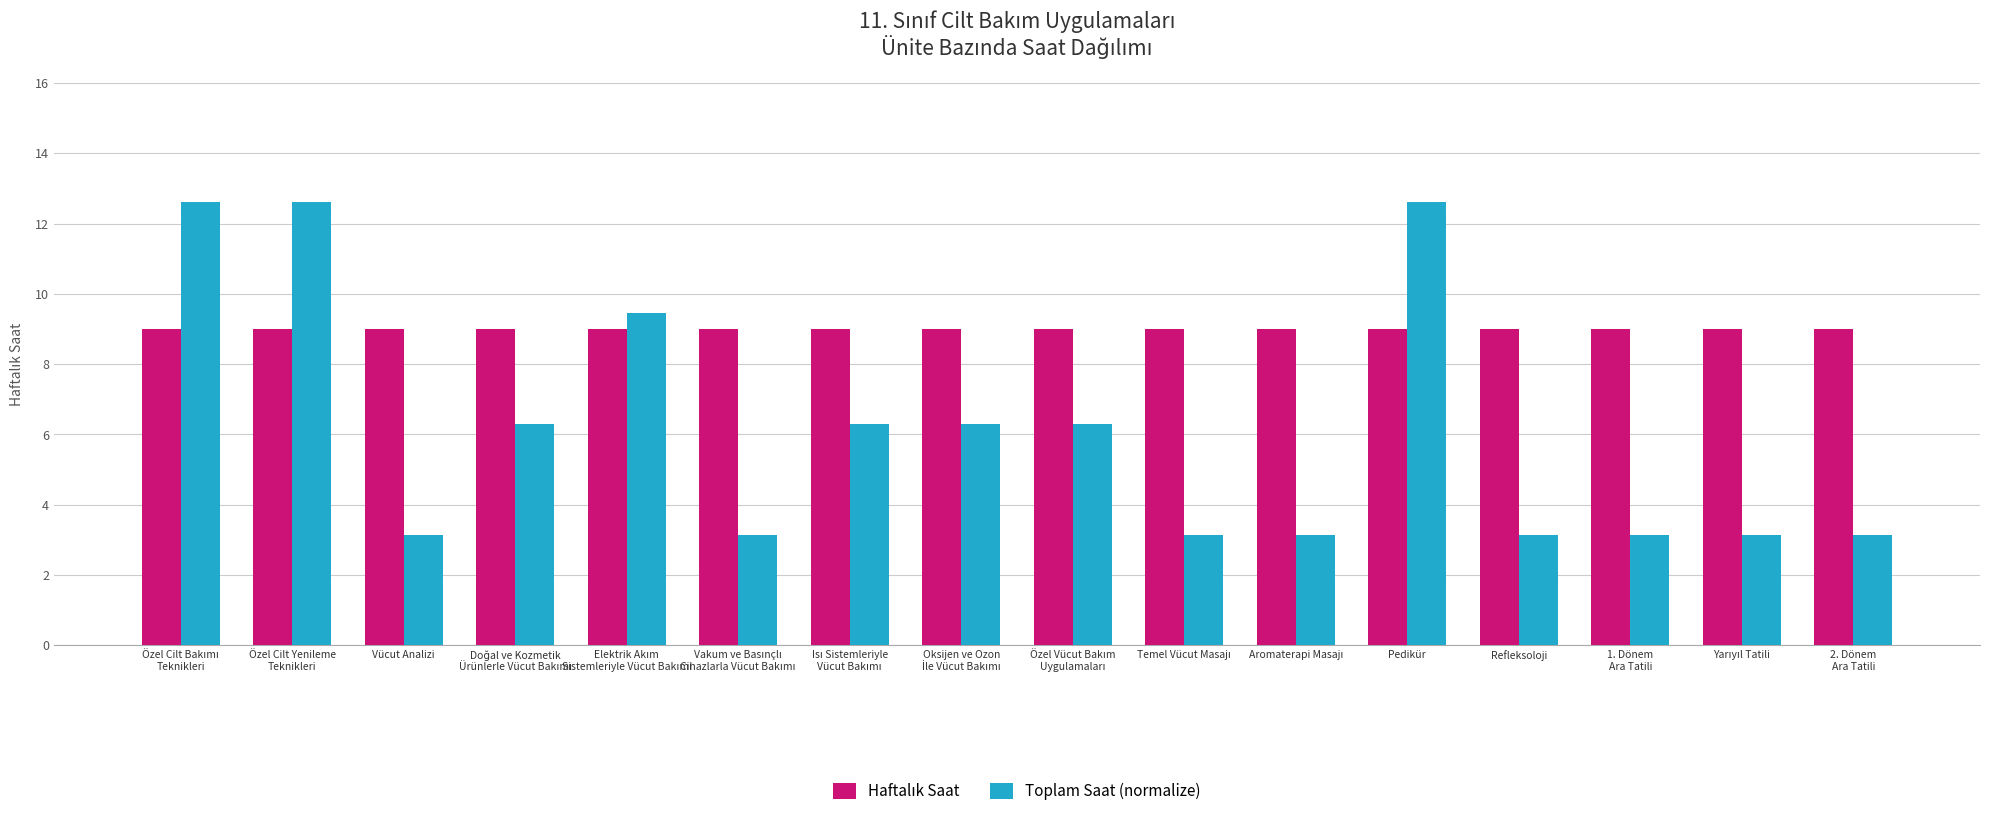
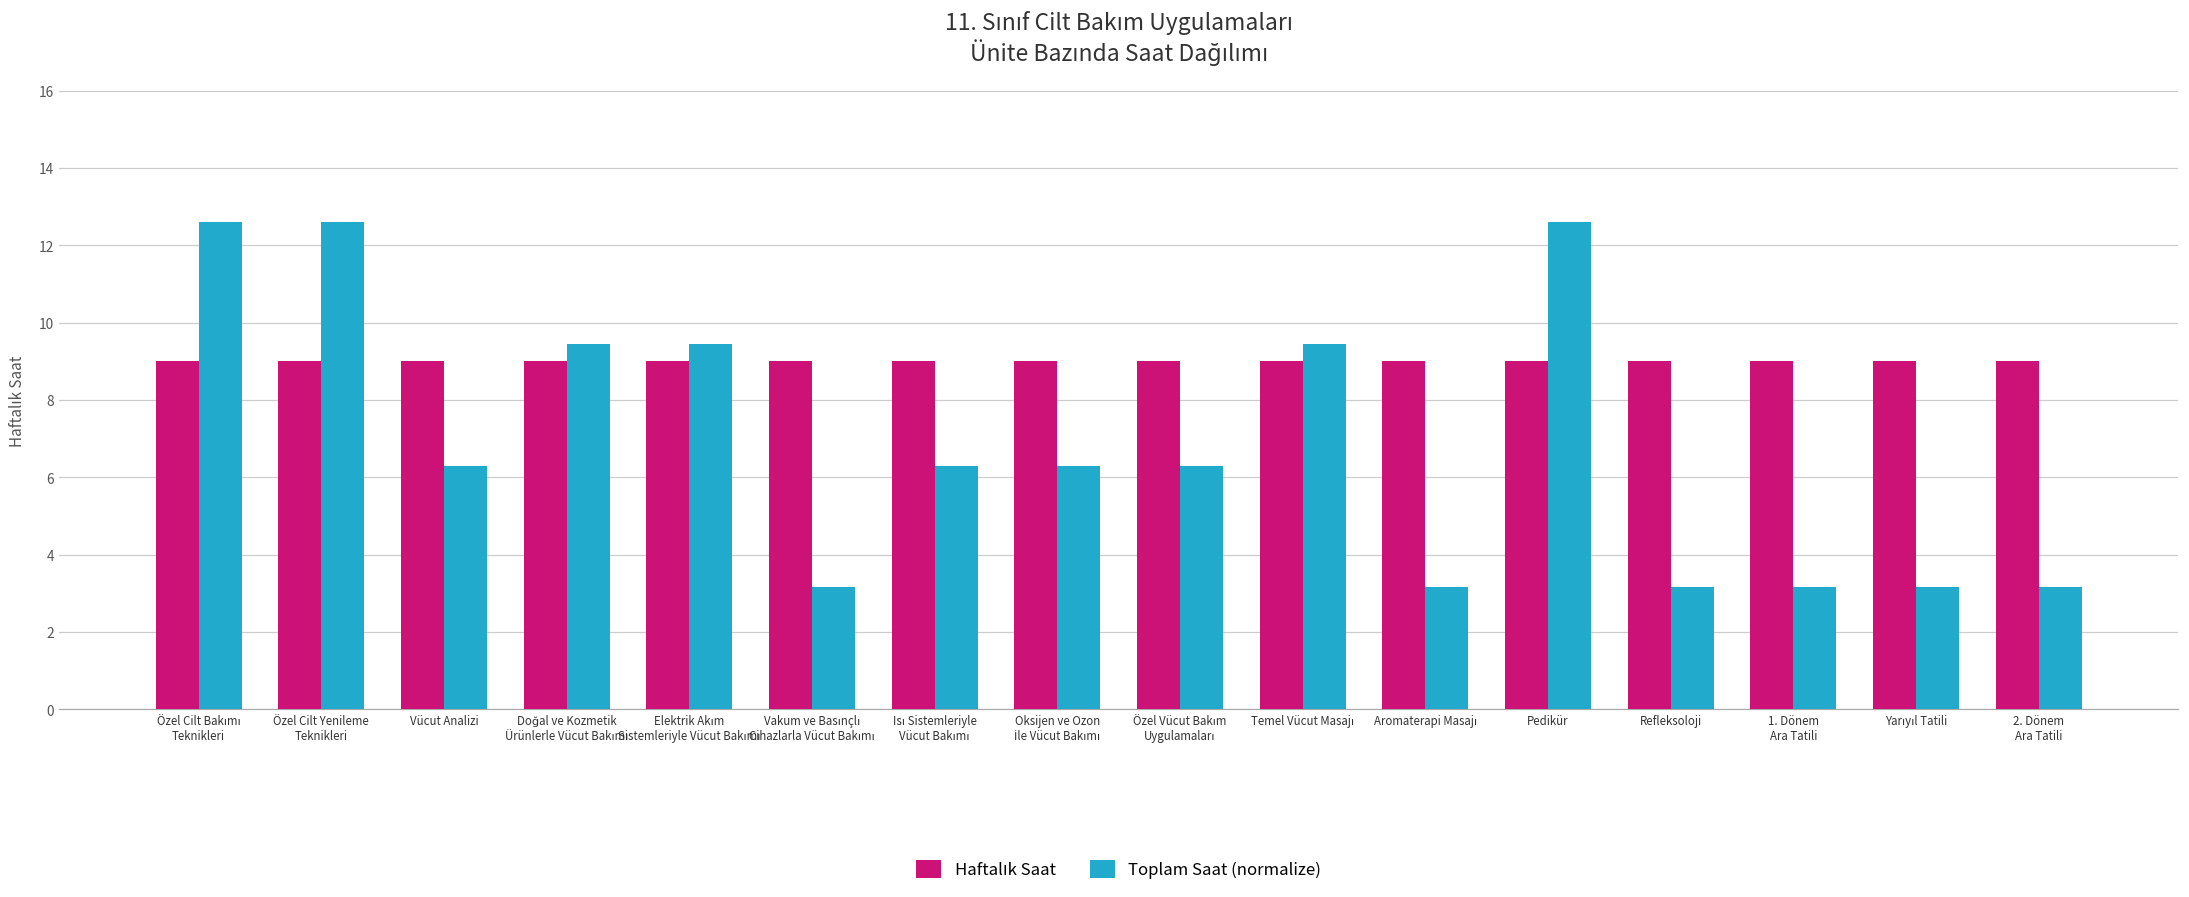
Toplam Saat (normalize), Vücut Analizi: 3.2 -> 6.3
Toplam Saat (normalize), Doğal ve Kozmetik Ürünlerle Vücut Bakımı: 6.3 -> 9.5
Toplam Saat (normalize), Temel Vücut Masajı: 3.2 -> 9.5
